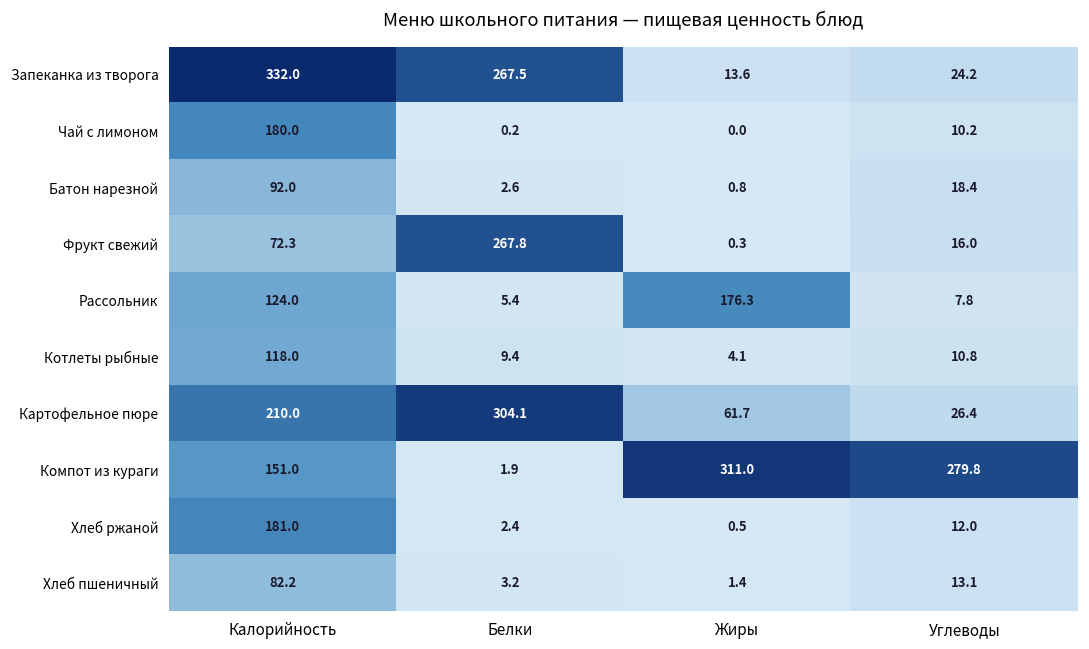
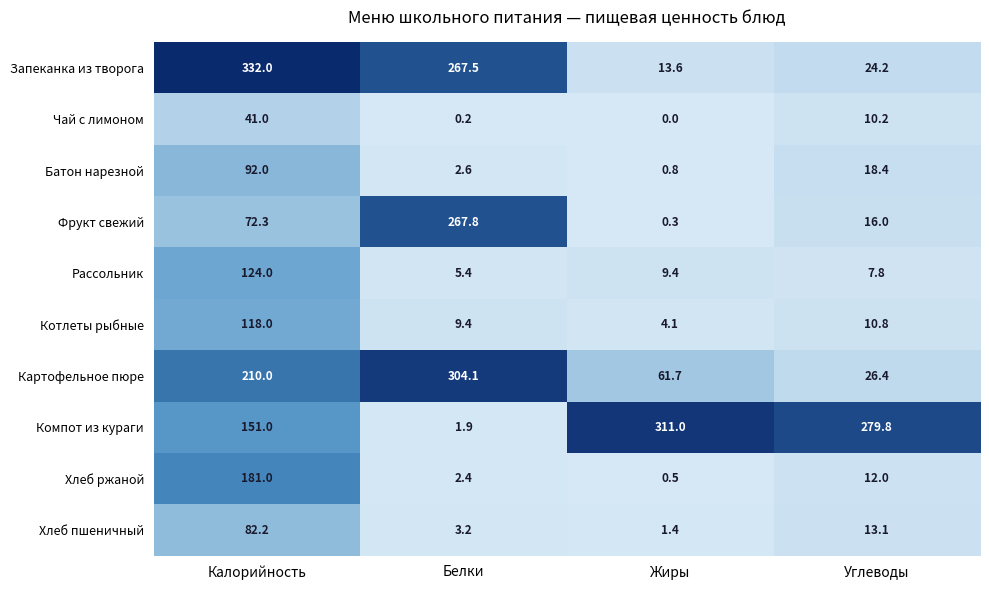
Чай с лимоном, Калорийность: 180.0 -> 41.0
Рассольник, Жиры: 176.3 -> 9.4
